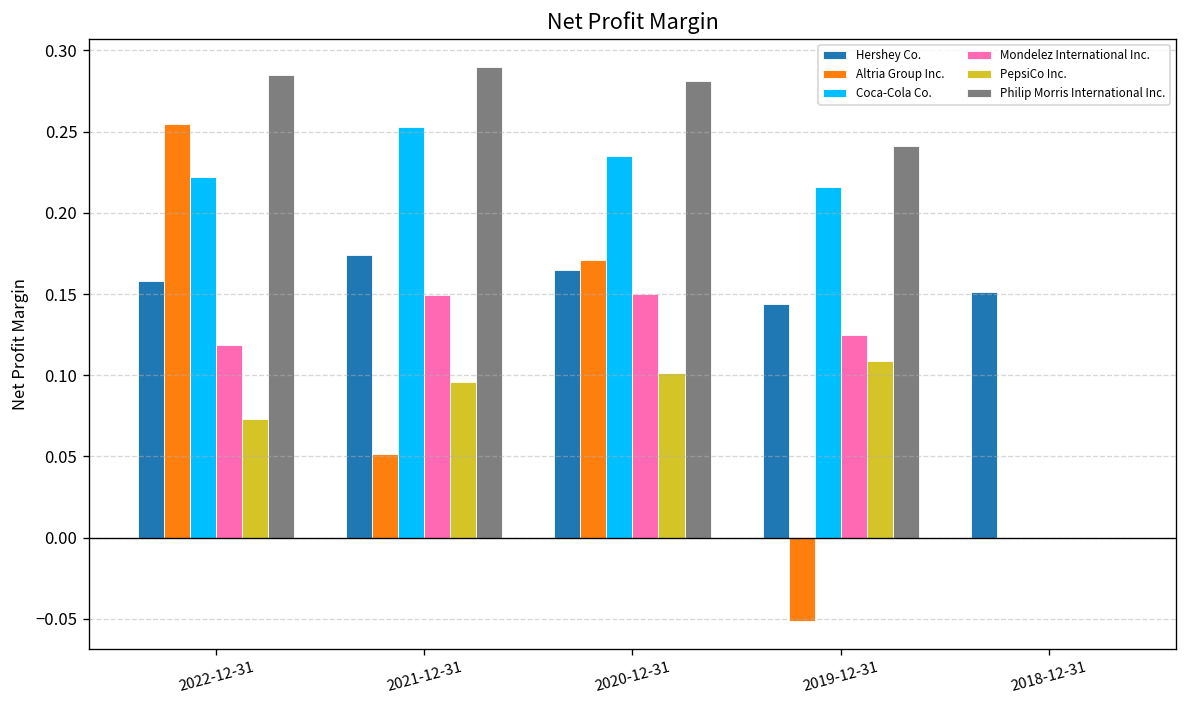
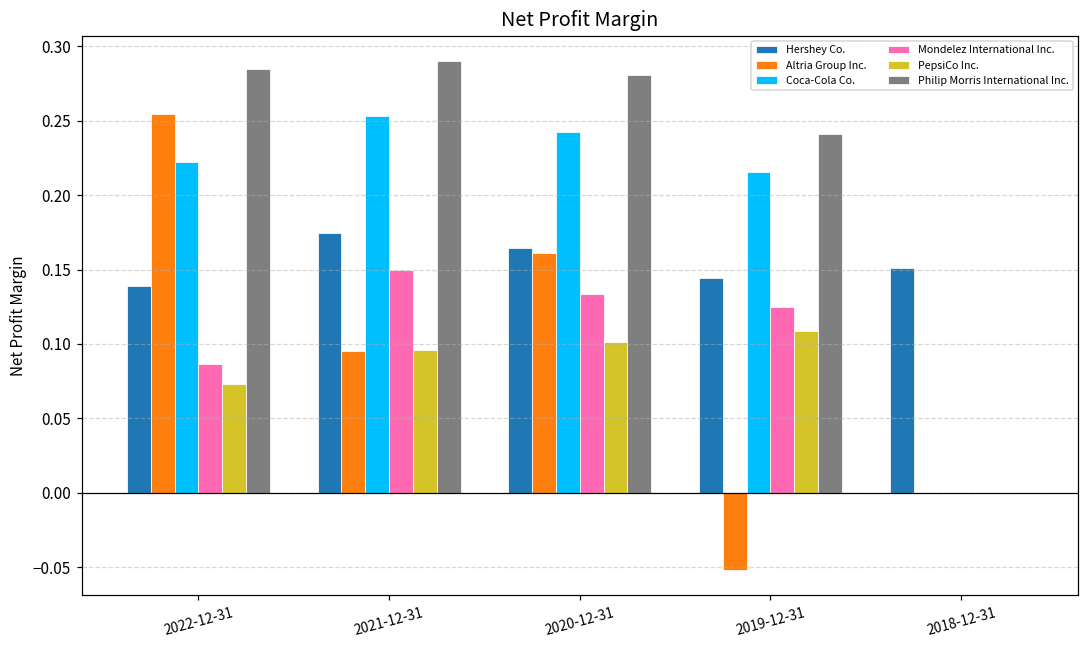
Hershey Co., 2022-12-31: 0.158 -> 0.139
Mondelez International Inc., 2022-12-31: 0.119 -> 0.086
Altria Group Inc., 2021-12-31: 0.052 -> 0.095
Altria Group Inc., 2020-12-31: 0.171 -> 0.161
Coca-Cola Co., 2020-12-31: 0.235 -> 0.242
Mondelez International Inc., 2020-12-31: 0.150 -> 0.134
